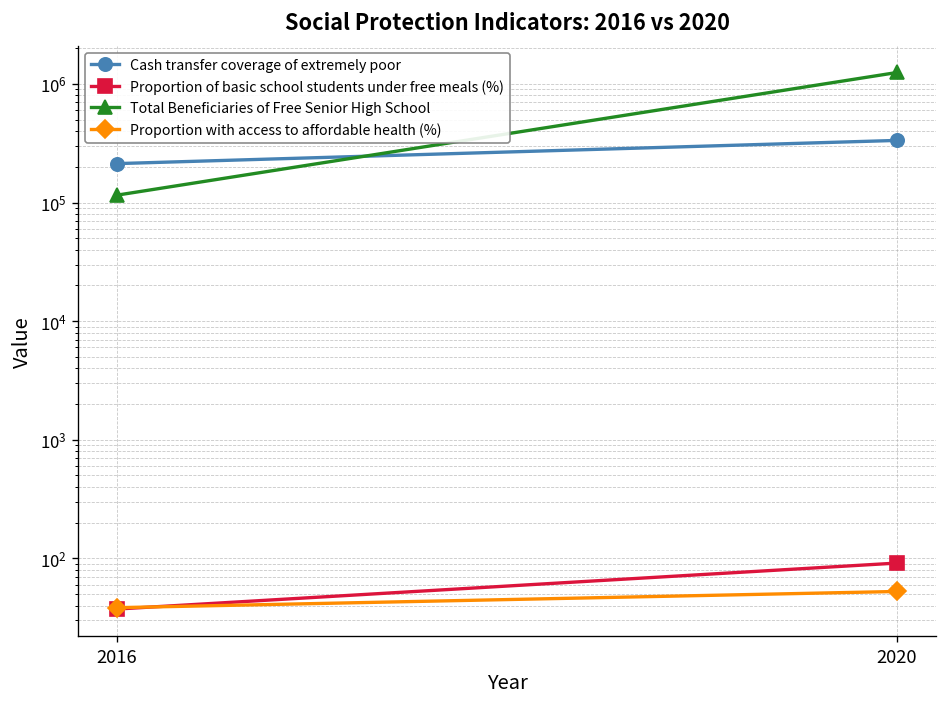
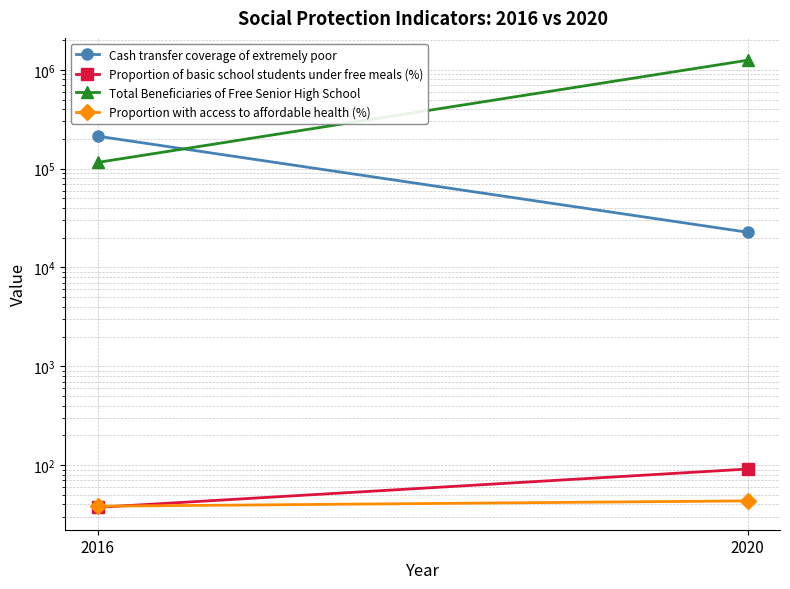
Cash transfer coverage of extremely poor, 2020: 330000 -> 23000
Proportion with access to affordable health (%), 2020: 50 -> 40
